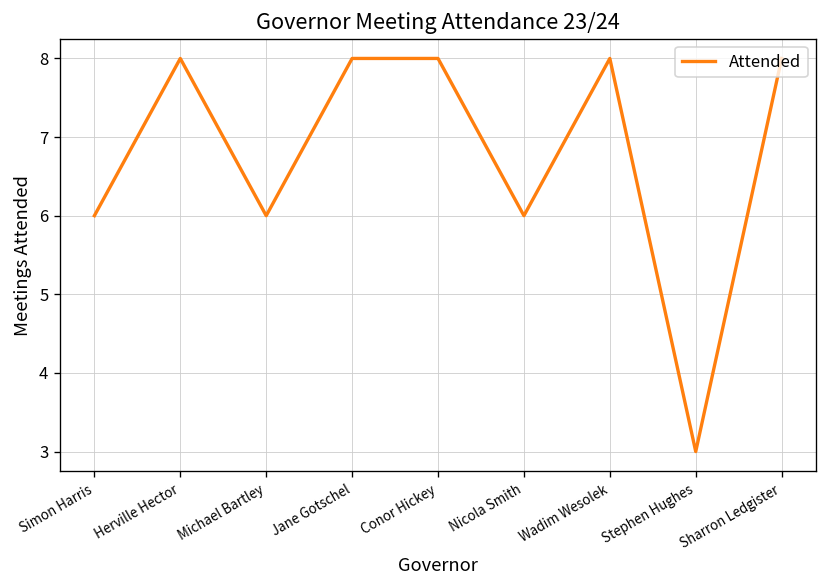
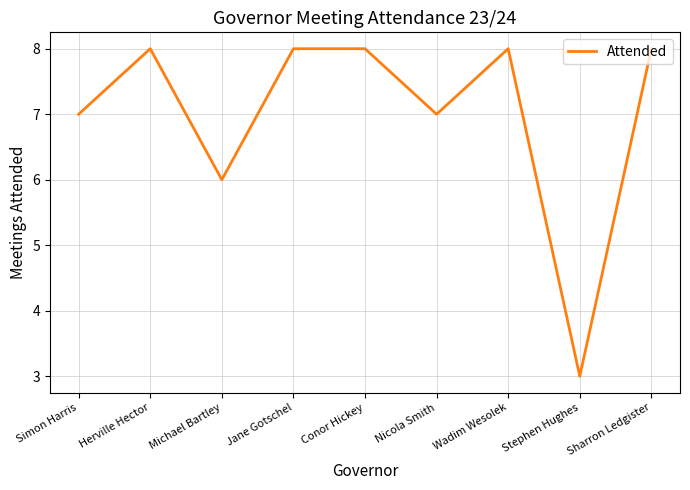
Simon Harris: 6 -> 7
Nicola Smith: 6 -> 7
